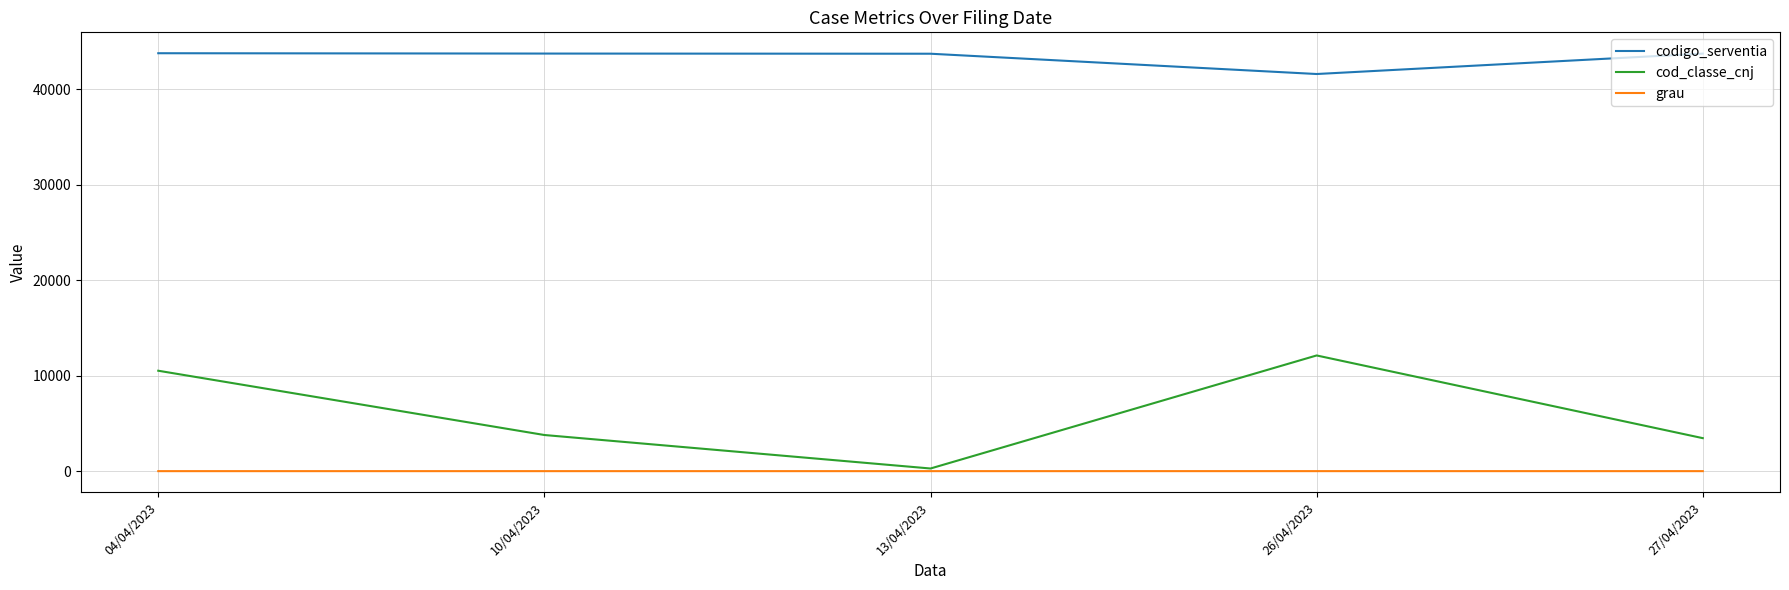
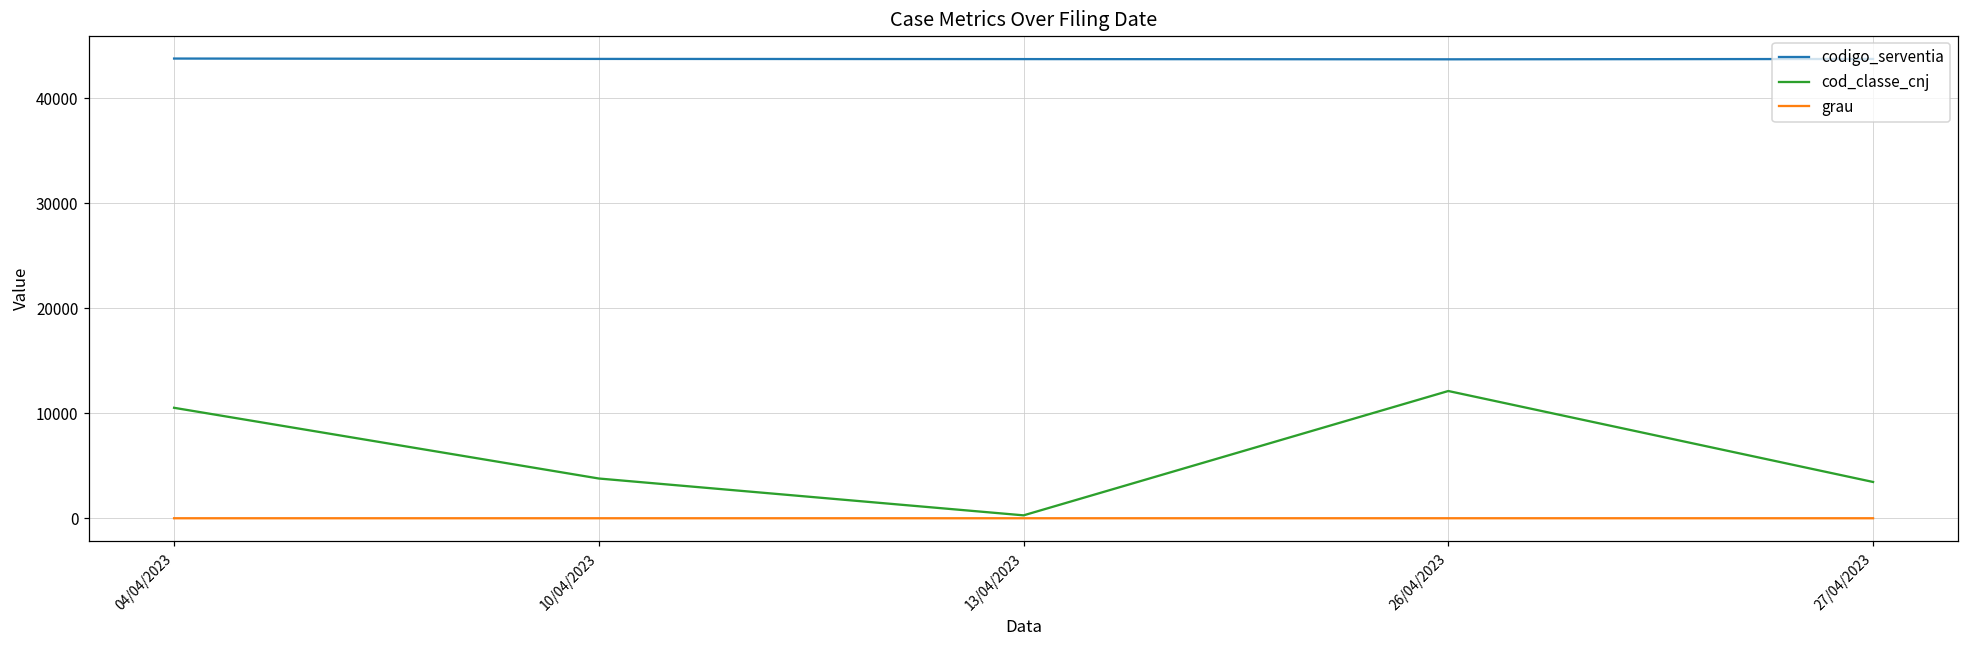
codigo_serventia, 26/04/2023: 42000 -> 44000
